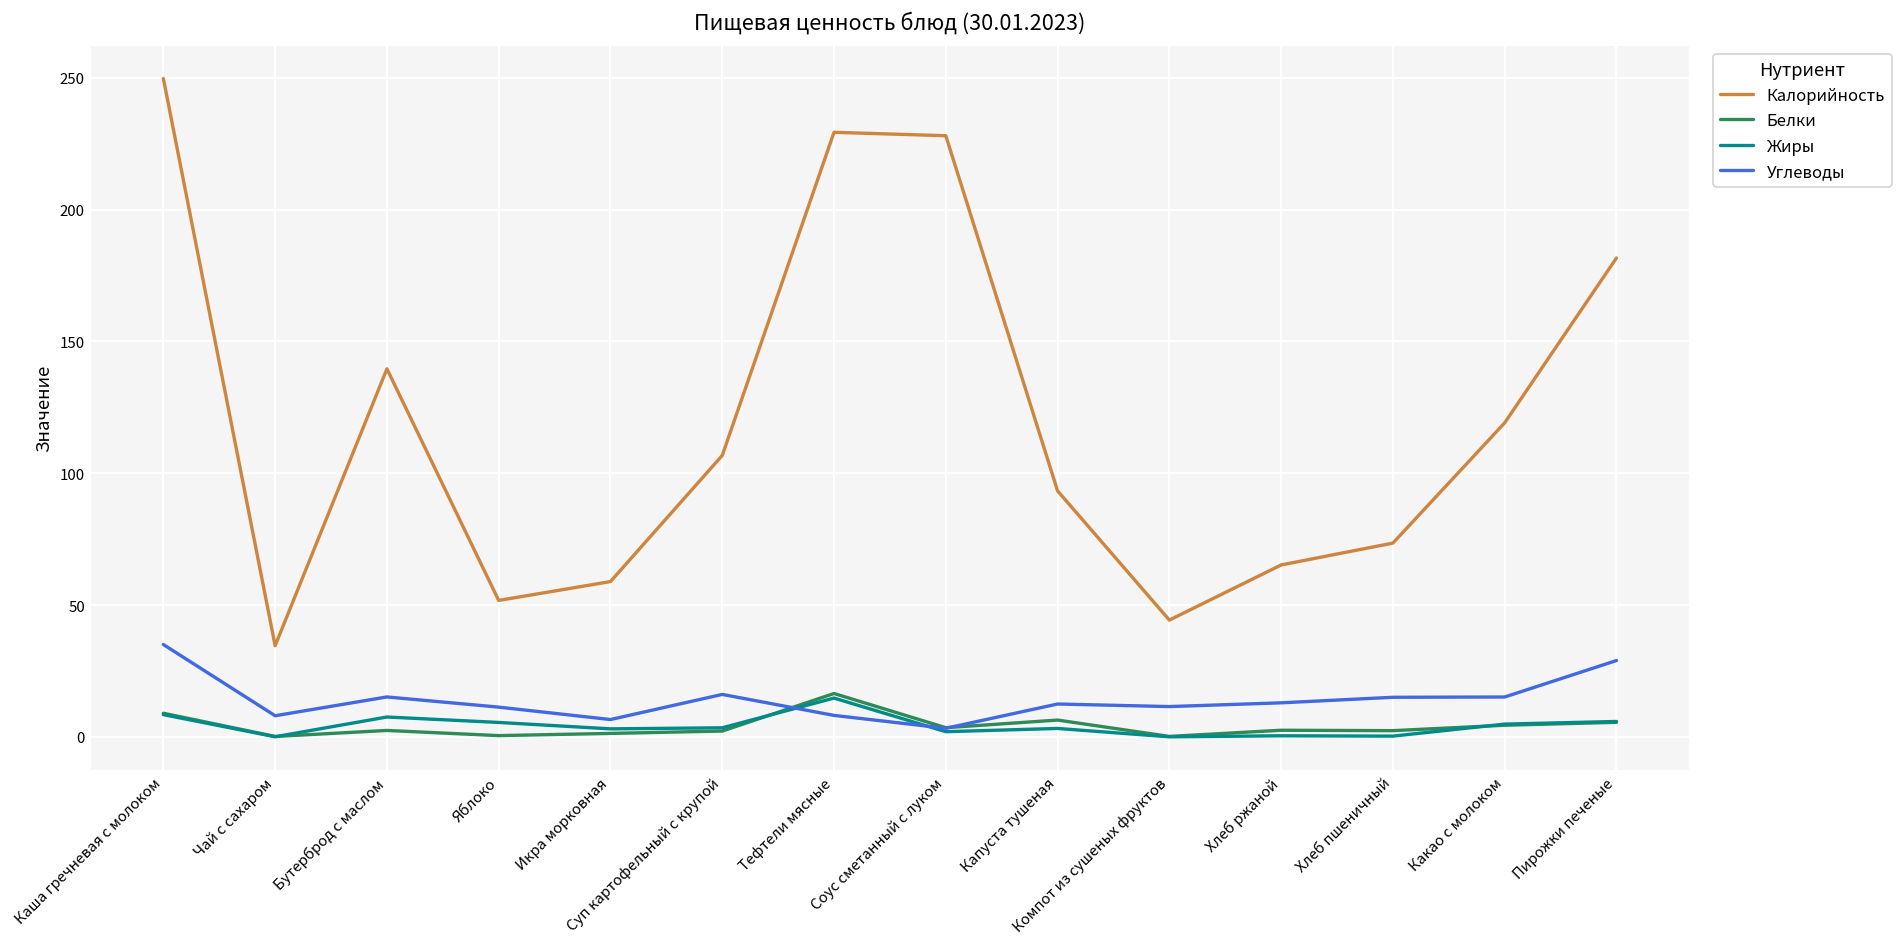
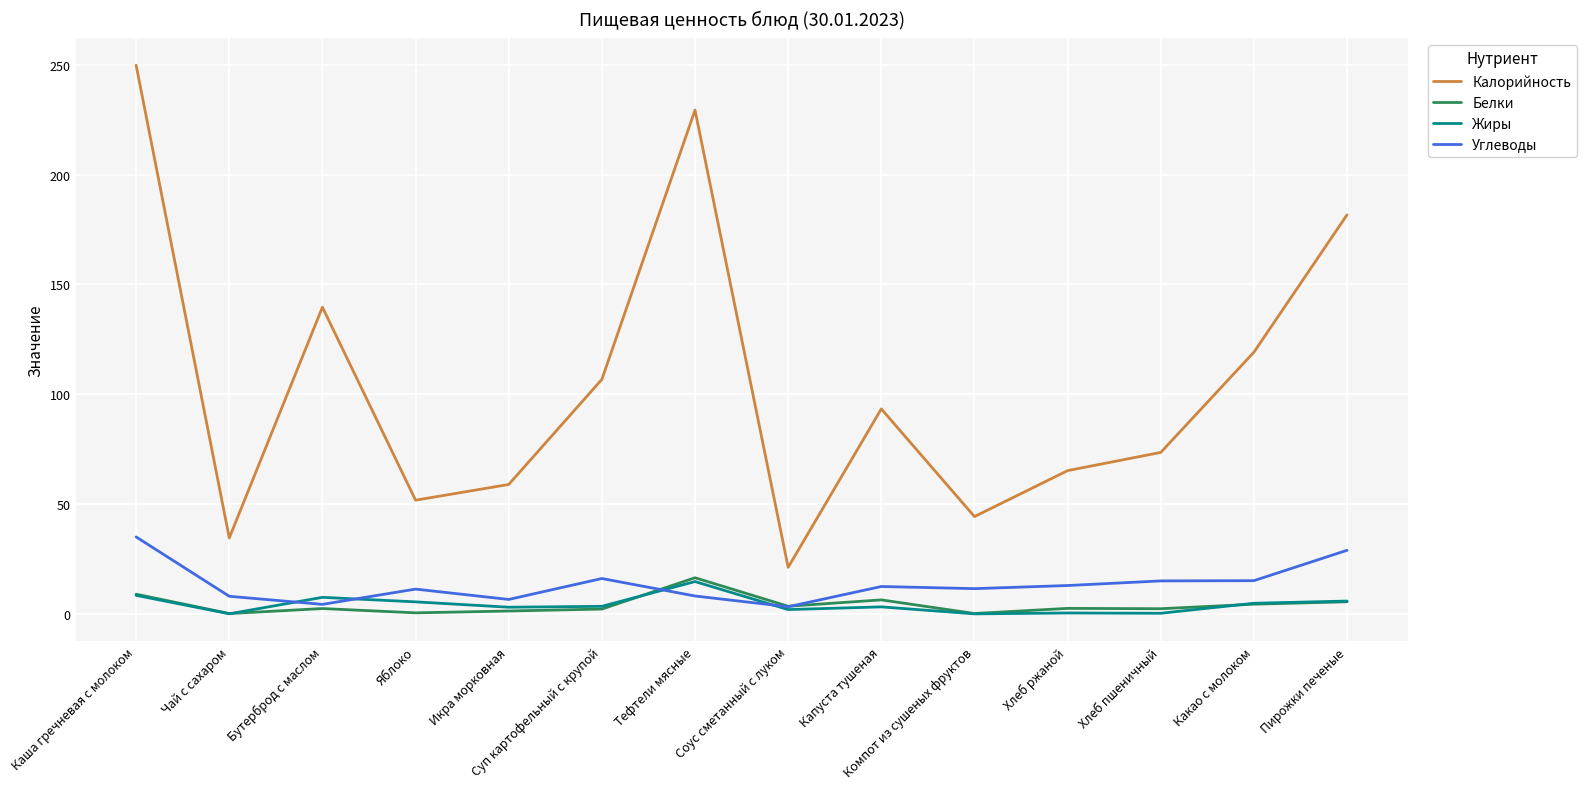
Углеводы, Бутерброд с маслом: 15 -> 4
Калорийность, Соус сметанный с луком: 228 -> 21
